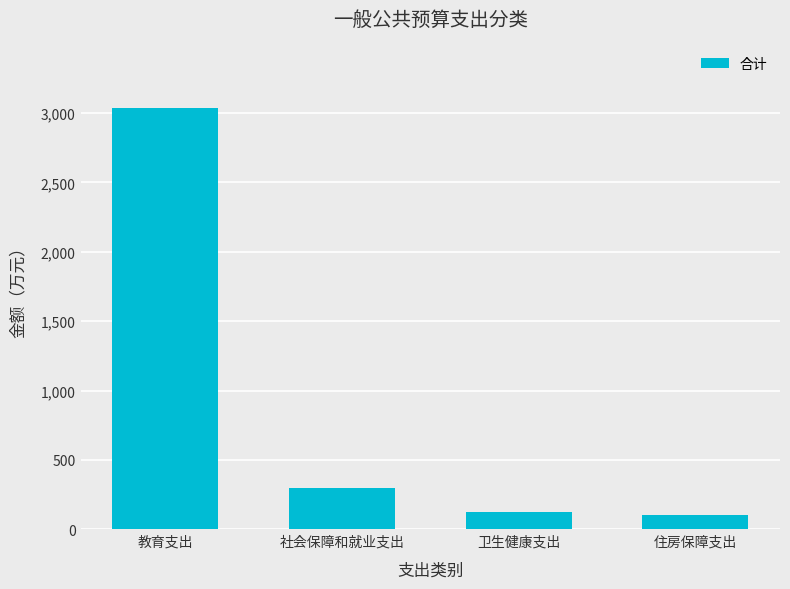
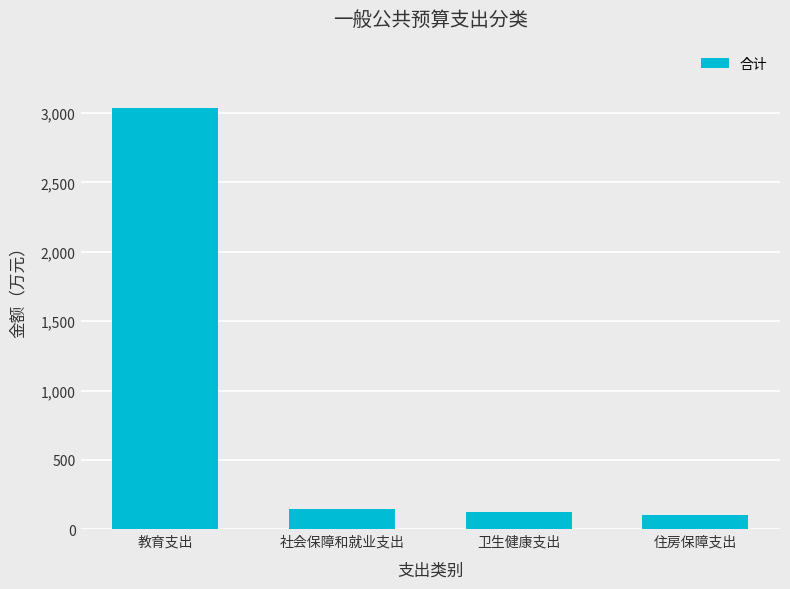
社会保障和就业支出: 300 -> 150
